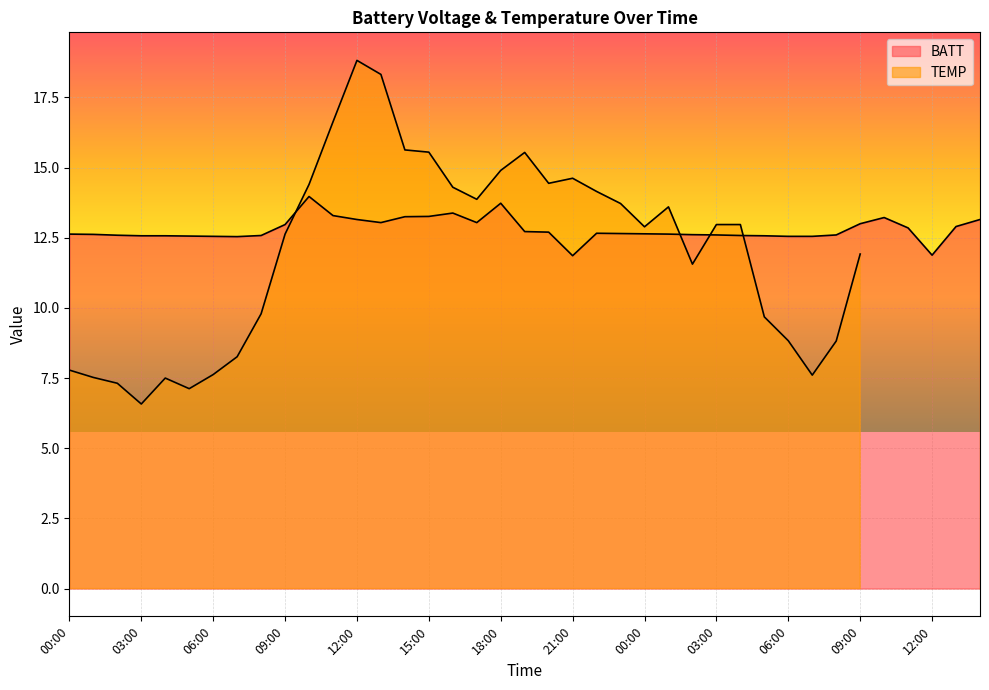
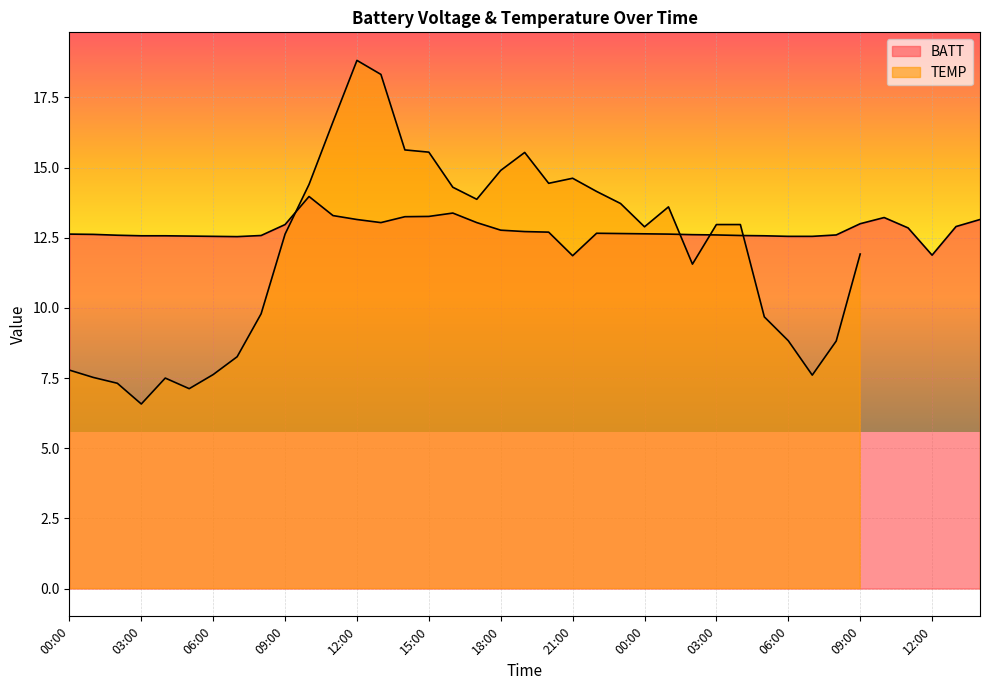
BATT, 18:00: 13.7 -> 12.8
